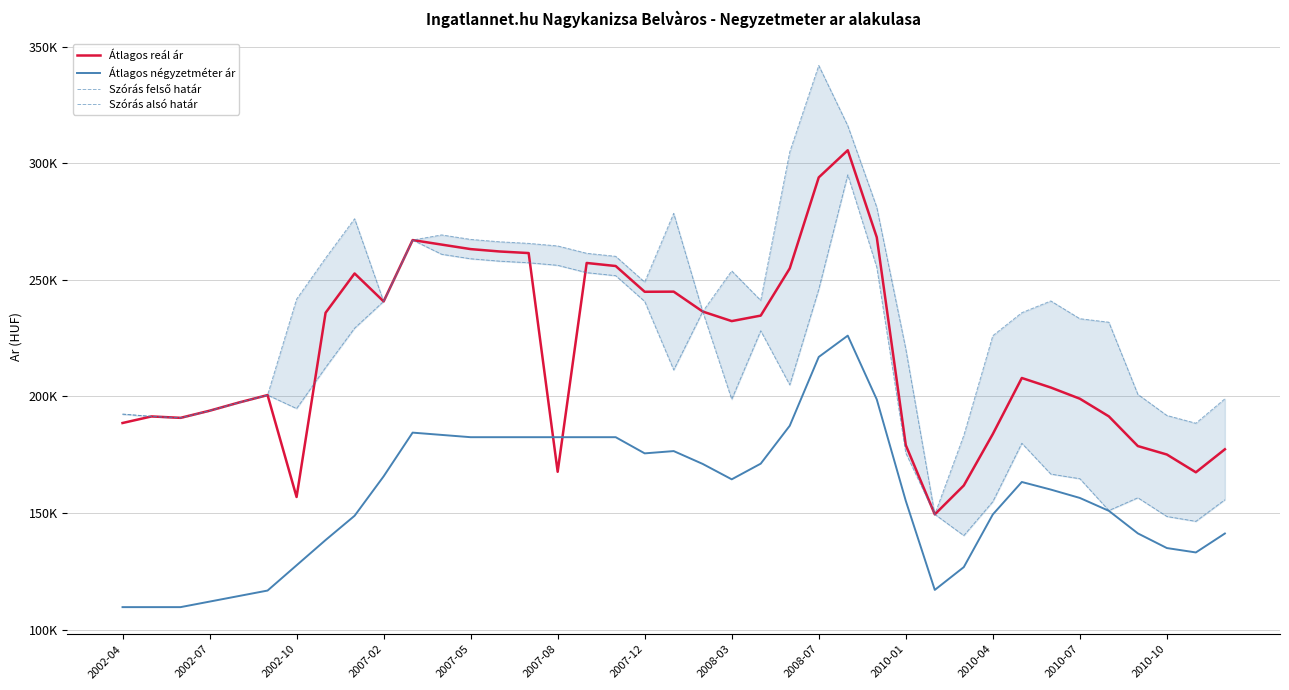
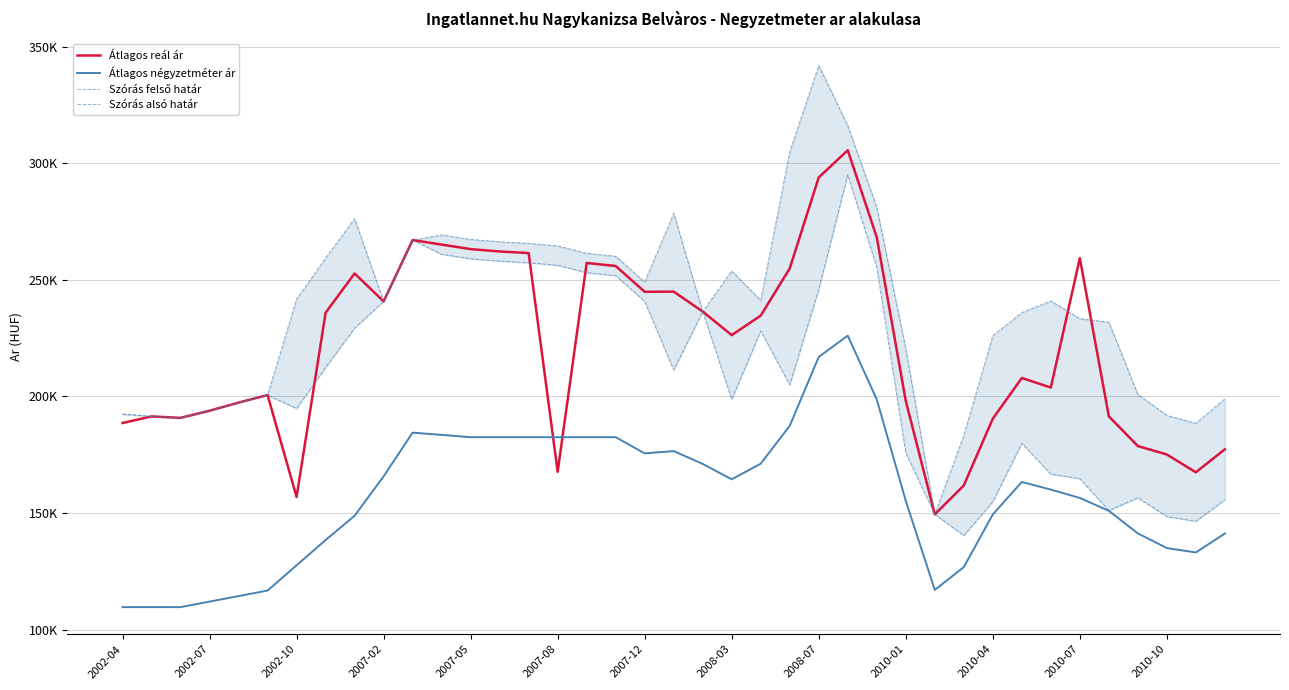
Átlagos reál ár, 2008-03: 232000 -> 226000
Átlagos reál ár, 2010-01: 179000 -> 198000
Átlagos reál ár, 2010-04: 184000 -> 190000
Átlagos reál ár, 2010-07: 199000 -> 259000
